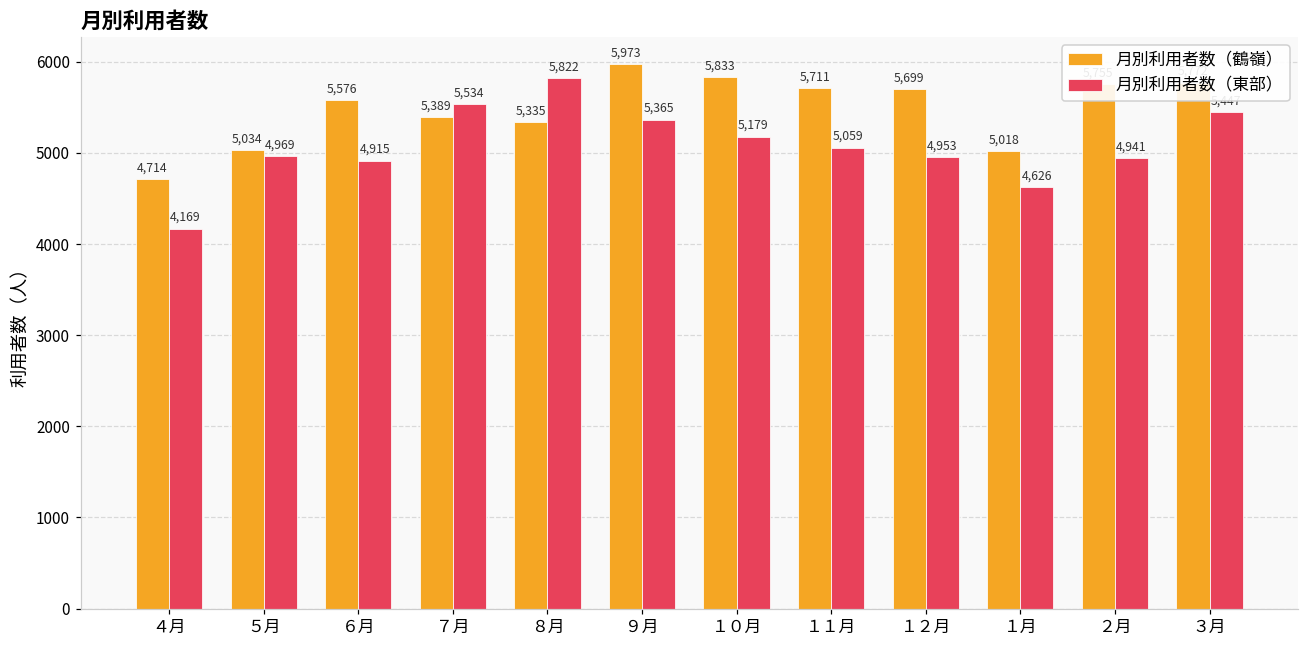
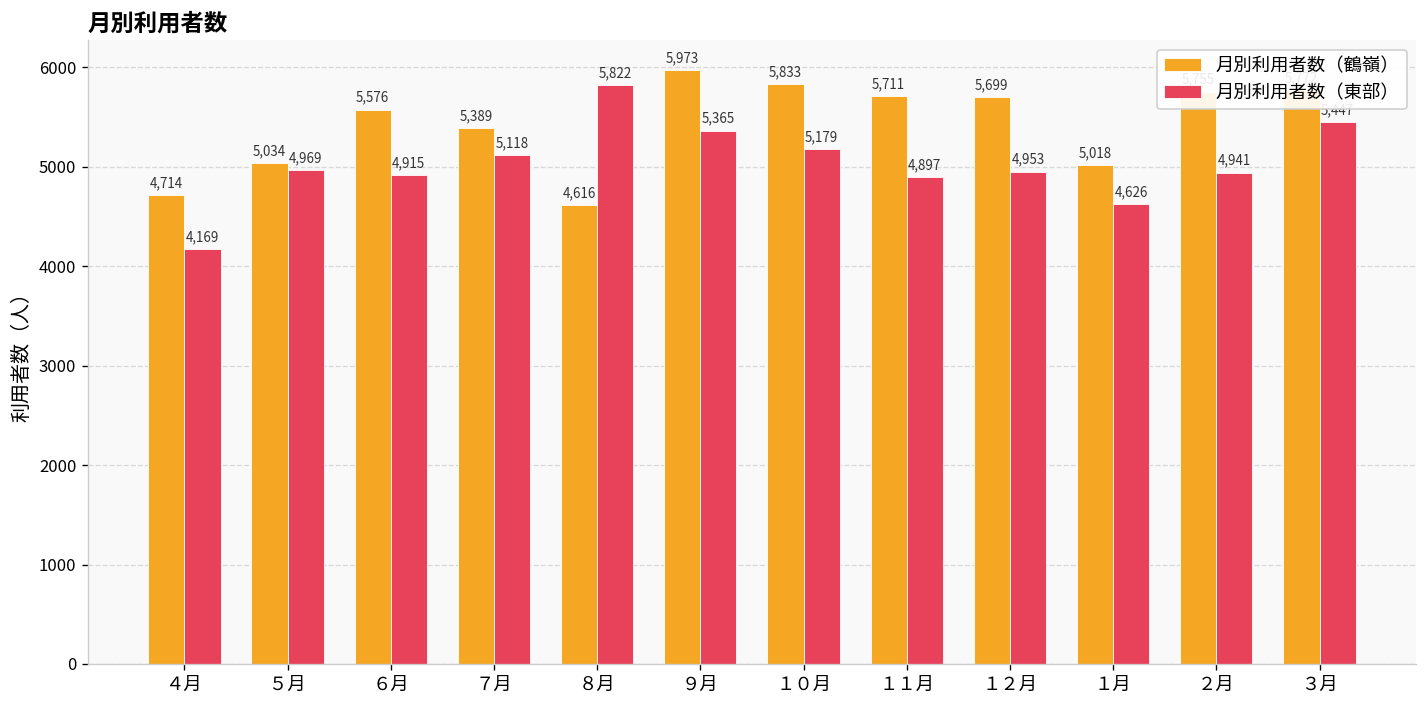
月別利用者数（東部）, ７月: 5,534 -> 5,118
月別利用者数（鶴嶺）, ８月: 5,335 -> 4,616
月別利用者数（東部）, １１月: 5,059 -> 4,897
